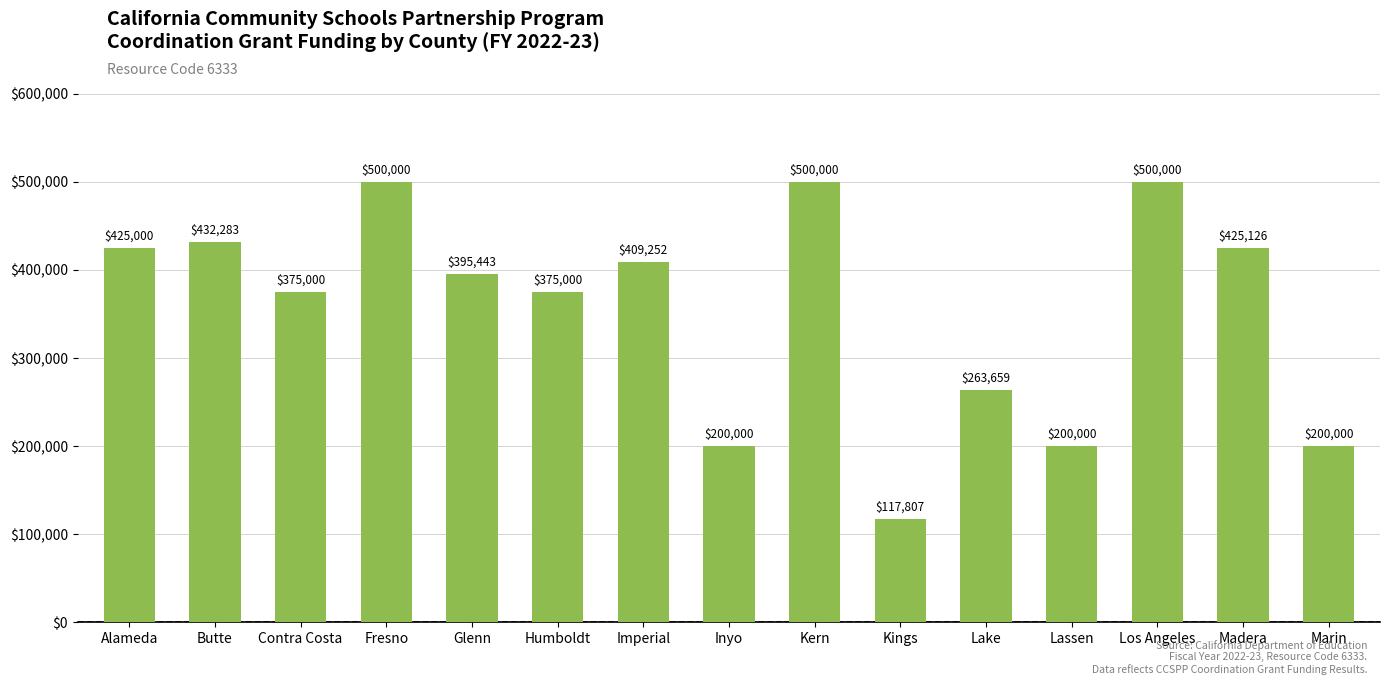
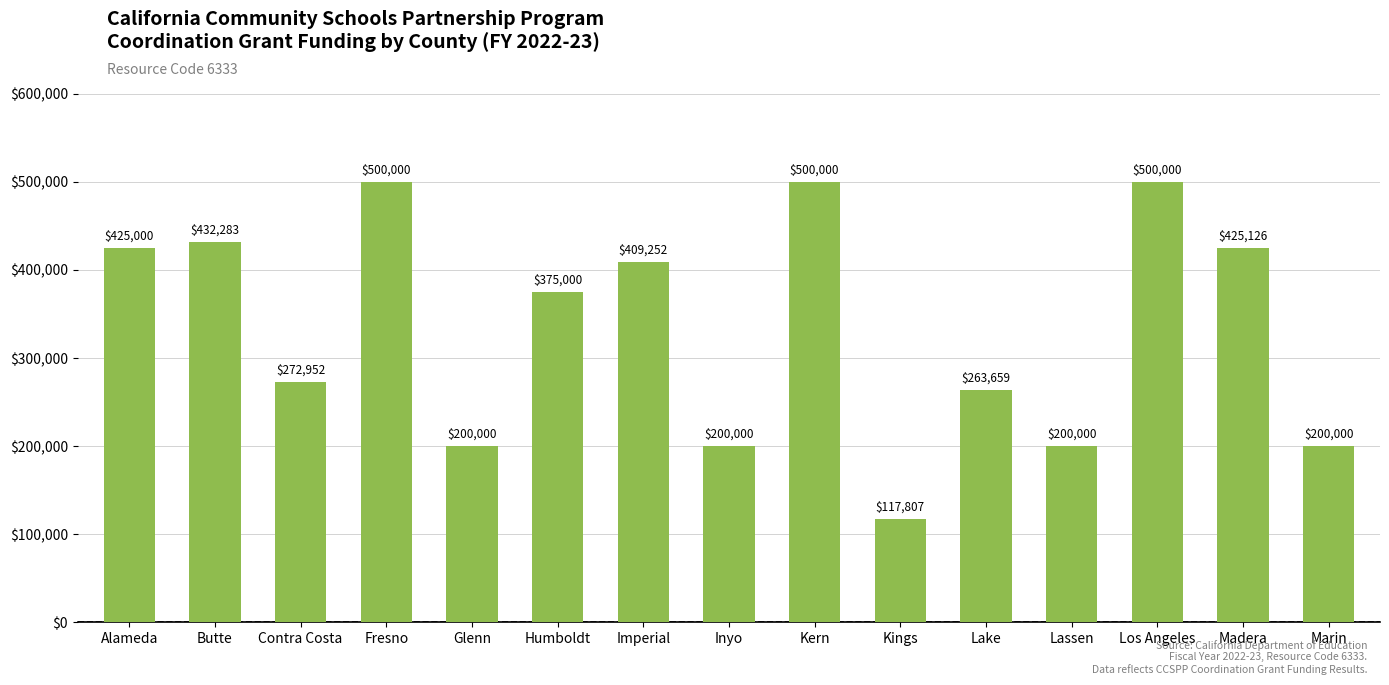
Contra Costa: $375,000 -> $272,952
Glenn: $395,443 -> $200,000
